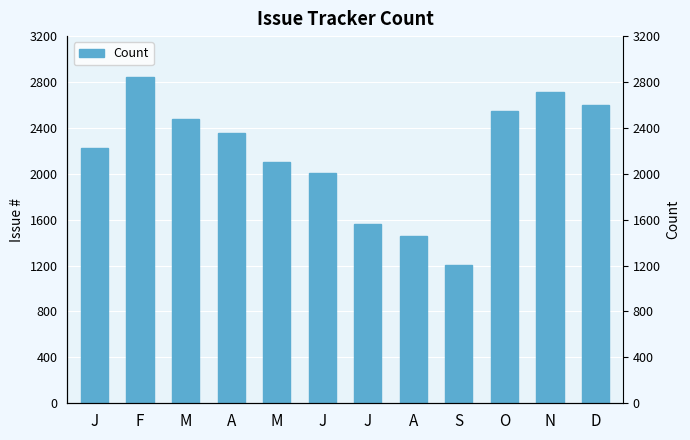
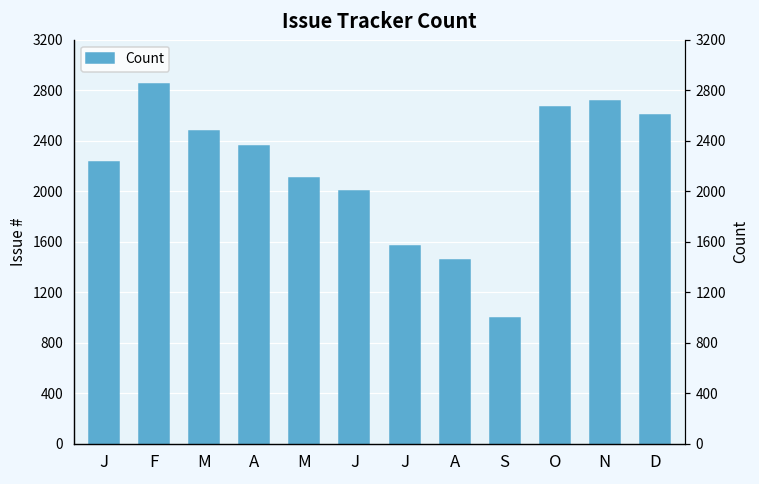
S: 1210 -> 1000
O: 2550 -> 2670
